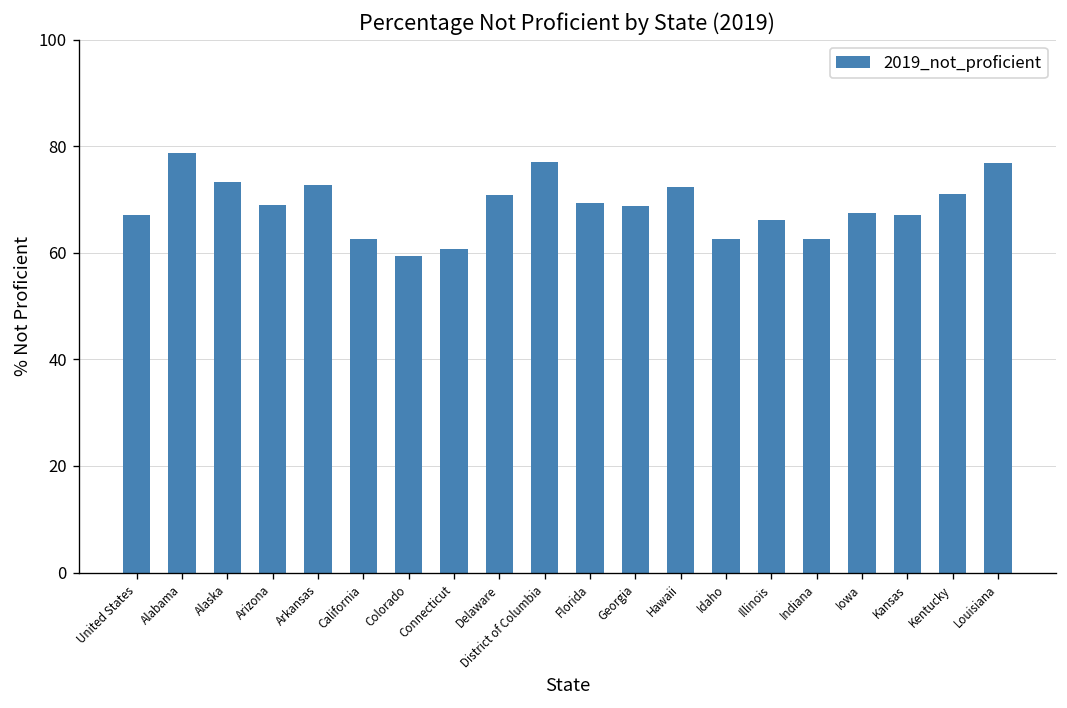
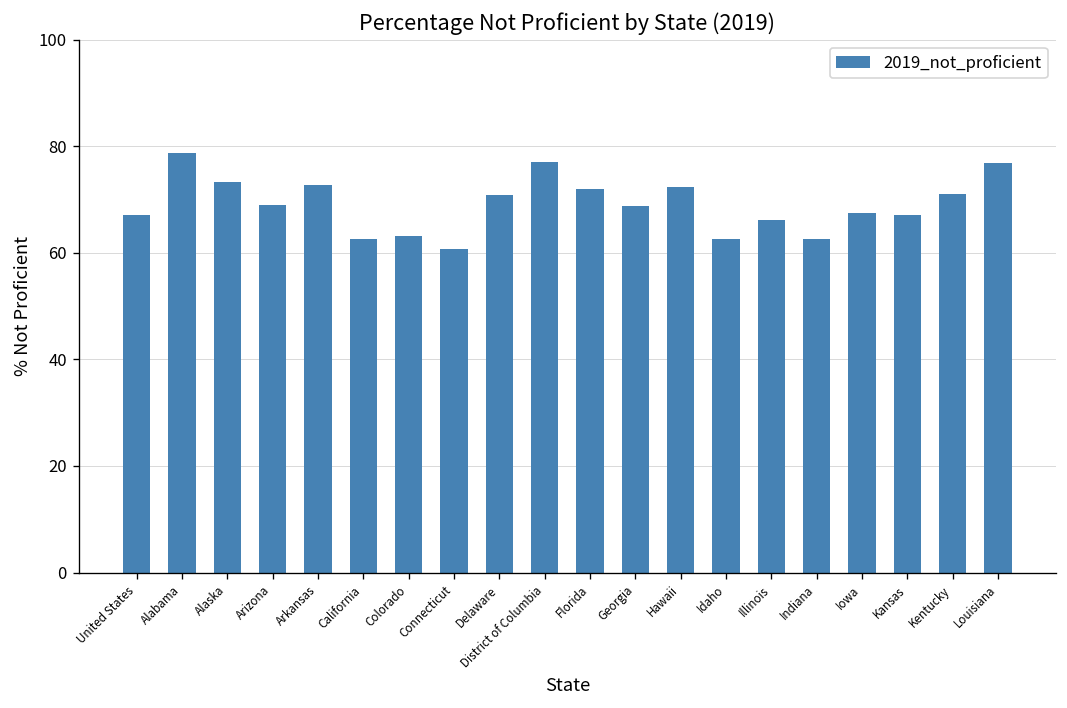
Colorado: 59 -> 63
Florida: 69 -> 72
